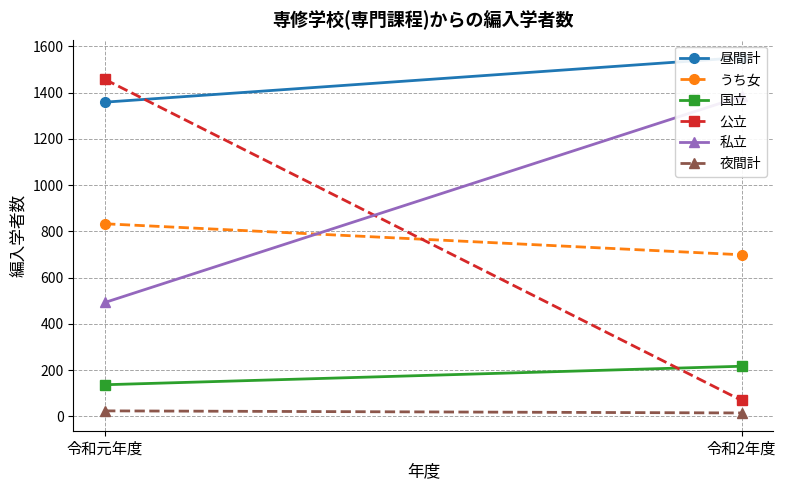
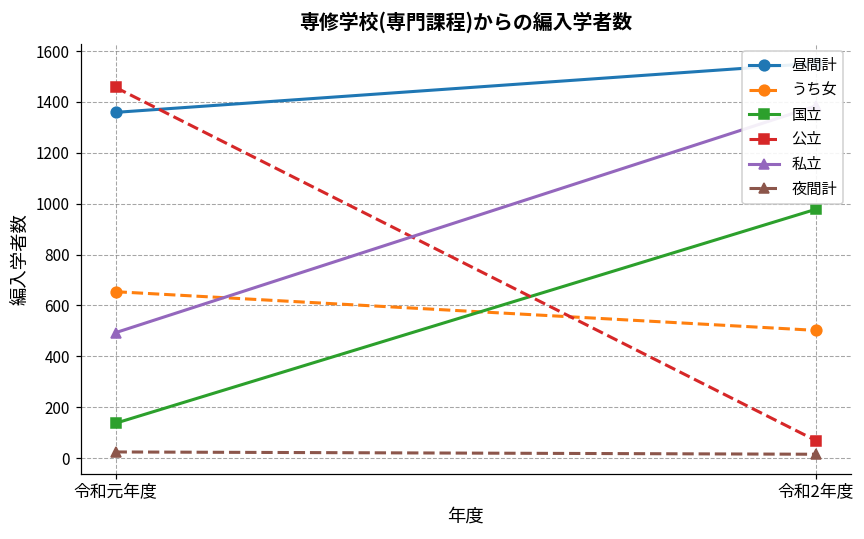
うち女, 令和元年度: 830 -> 650
うち女, 令和2年度: 700 -> 500
国立, 令和2年度: 220 -> 980
